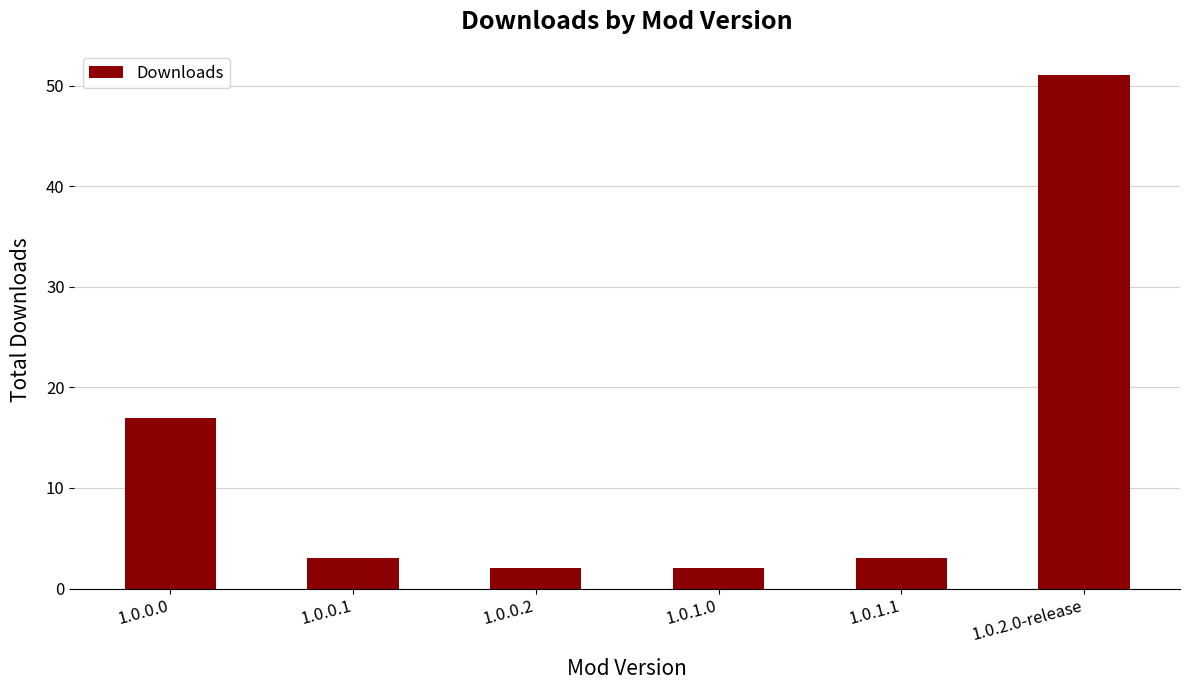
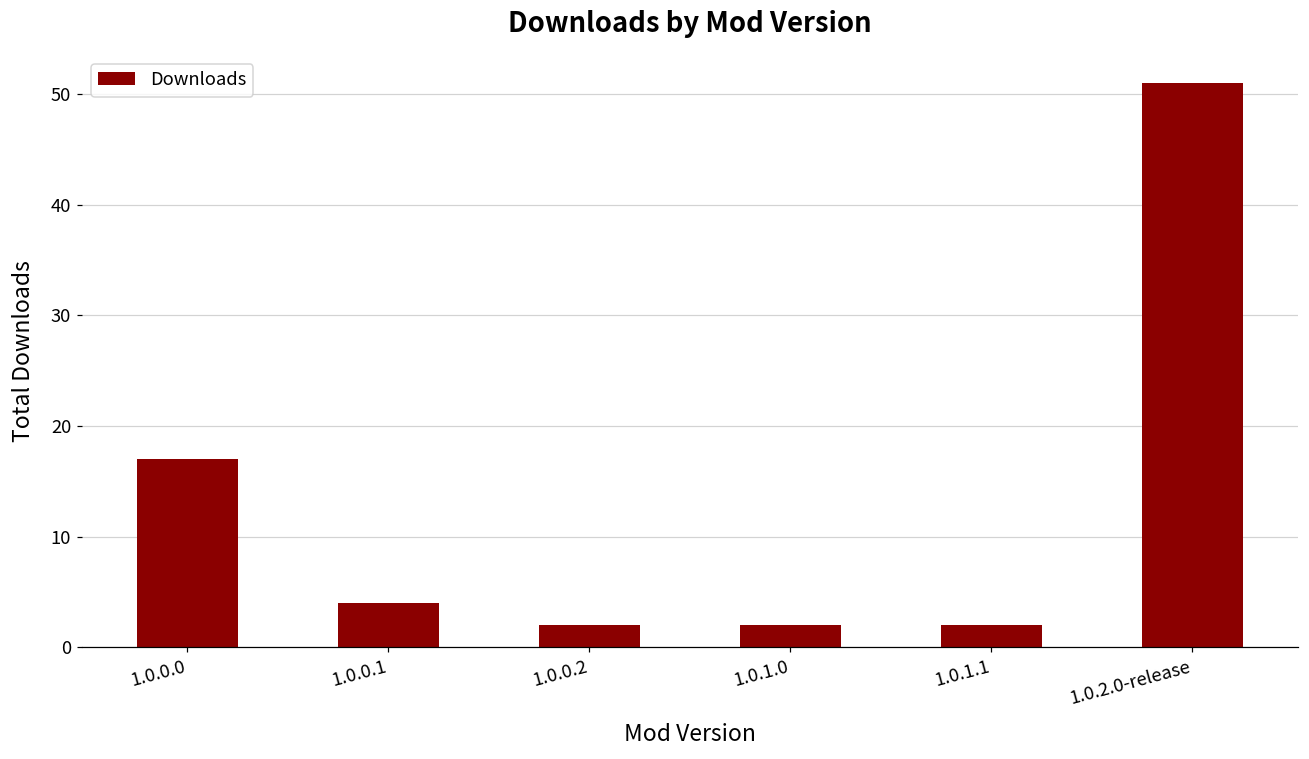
1.0.0.1: 3 -> 4
1.0.1.1: 3 -> 2
